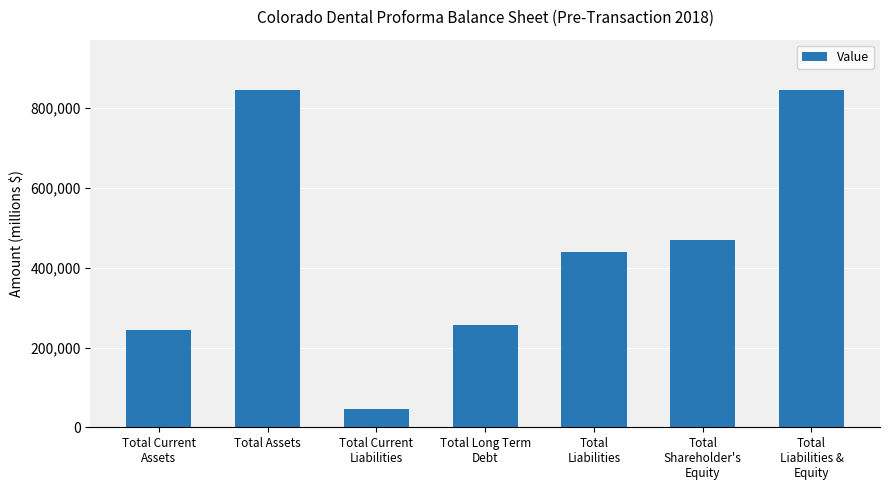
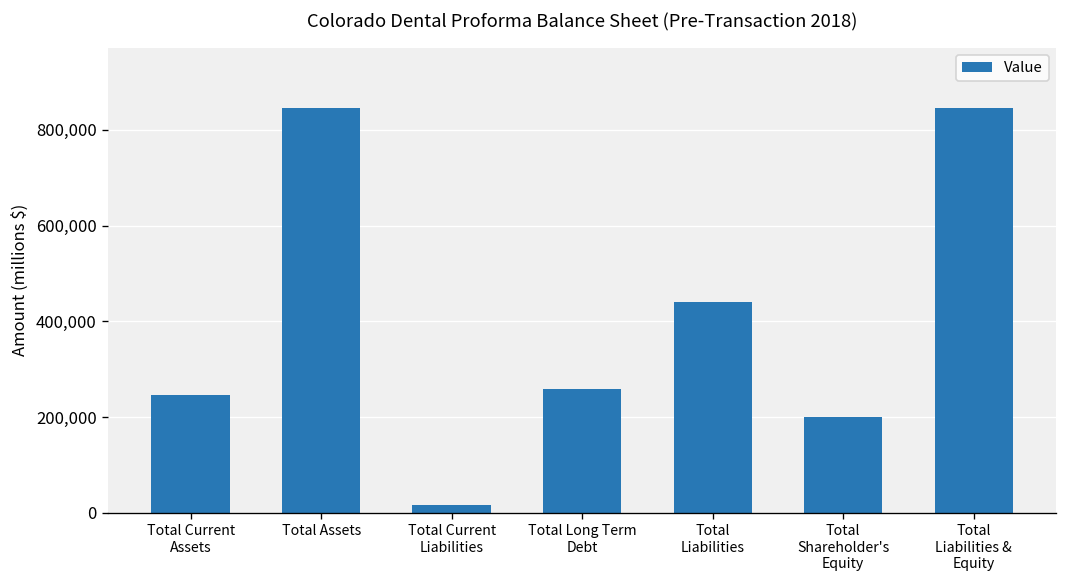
Total Current Liabilities: 50,000 -> 20,000
Total Shareholder's Equity: 470,000 -> 200,000
